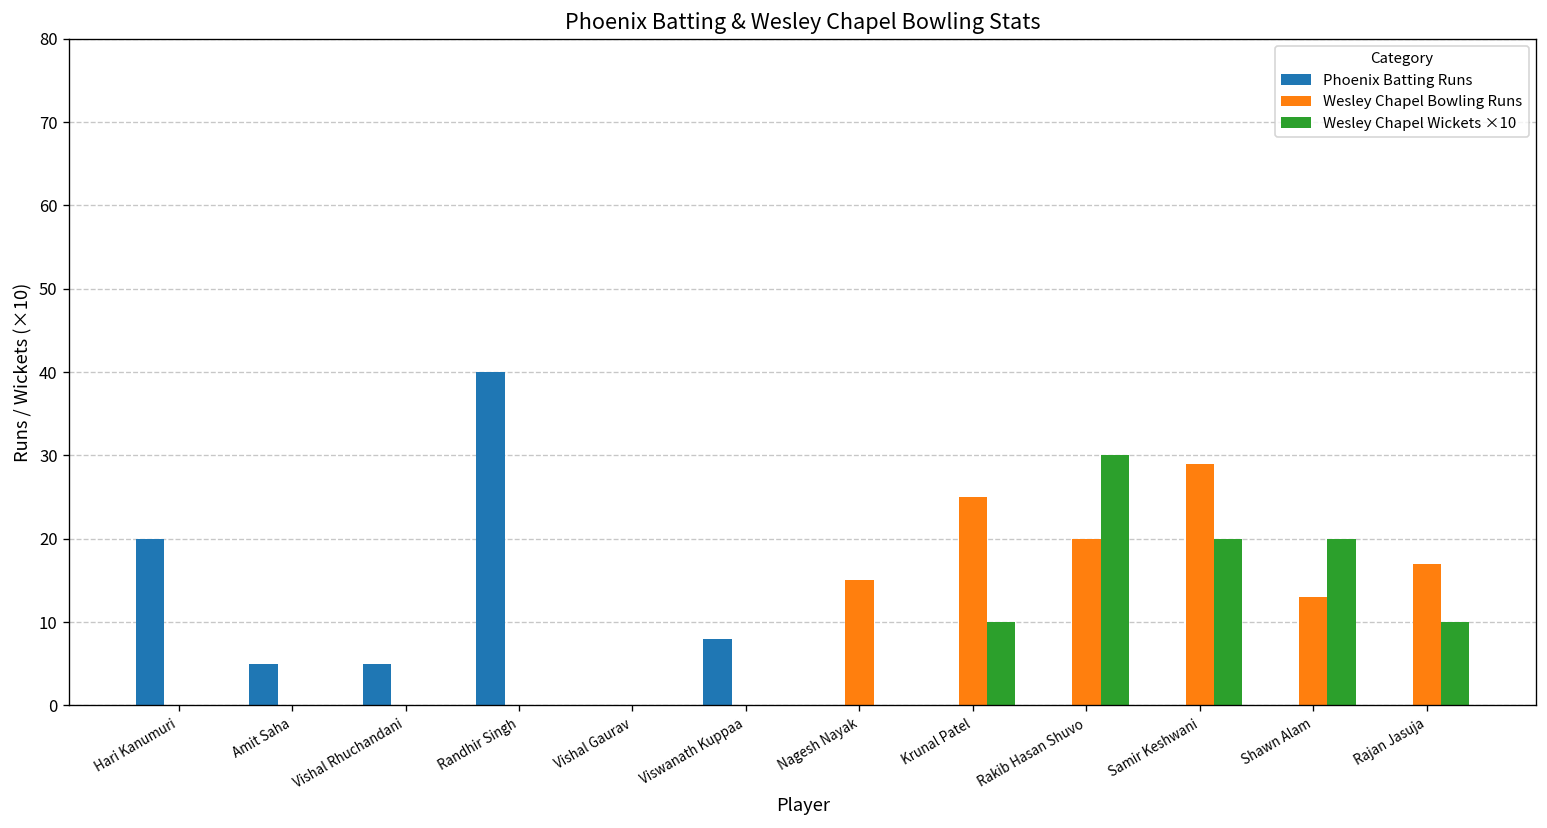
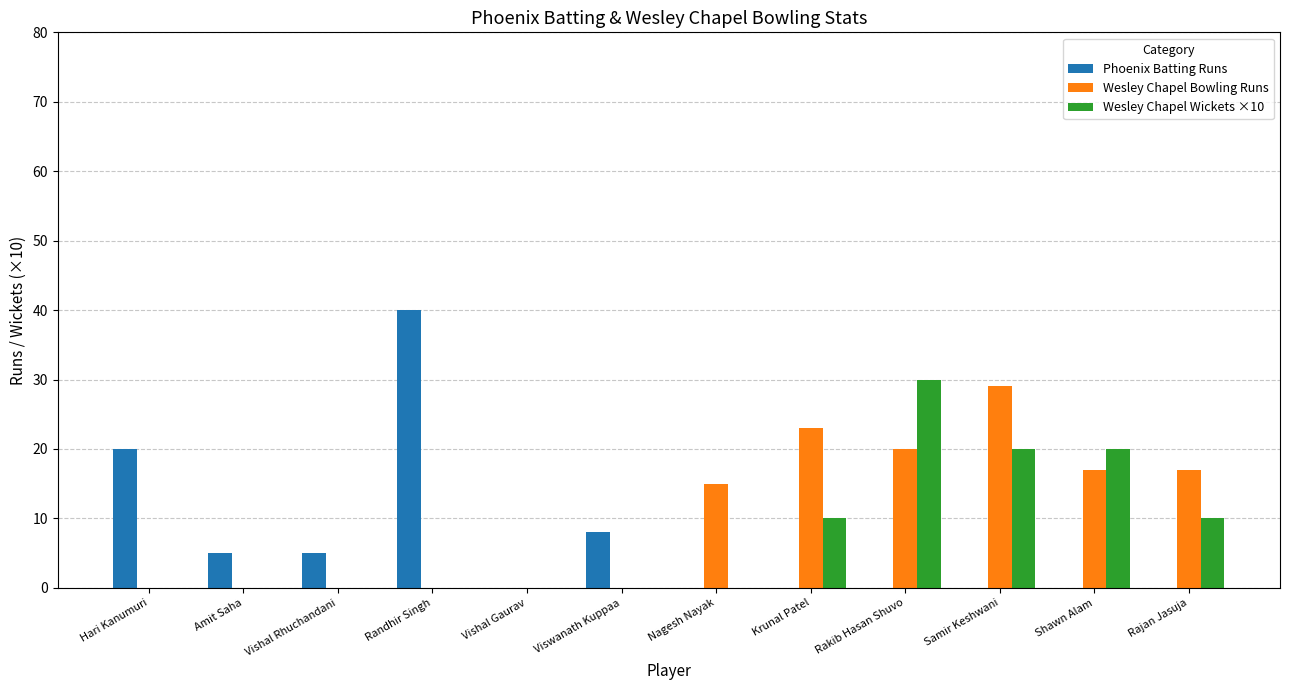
Wesley Chapel Bowling Runs, Krunal Patel: 25 -> 23
Wesley Chapel Bowling Runs, Shawn Alam: 13 -> 17
